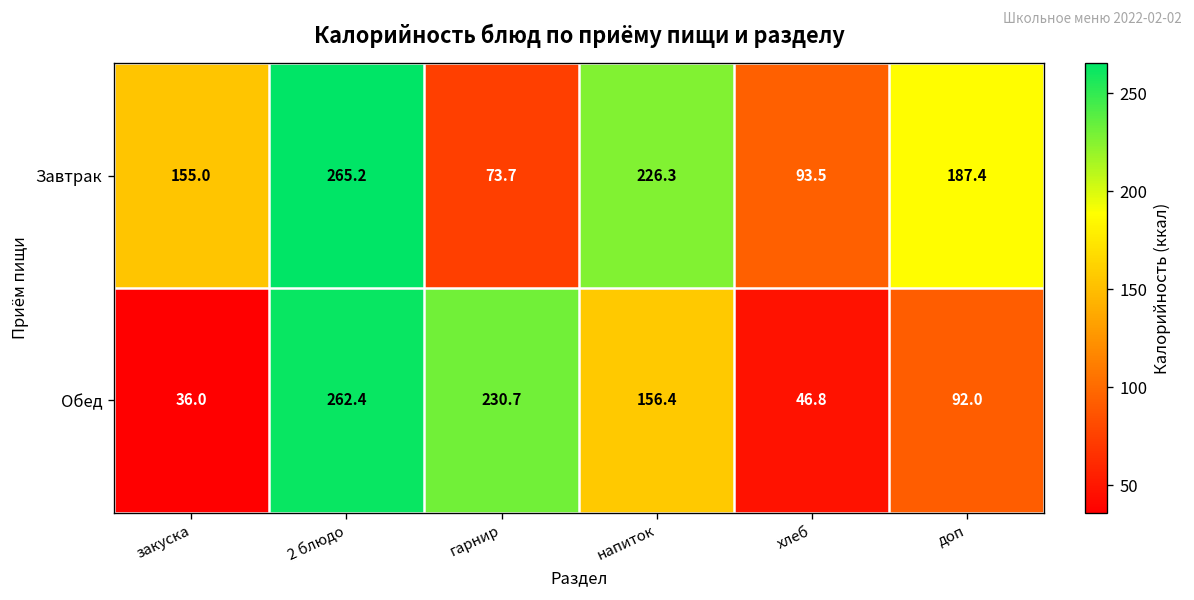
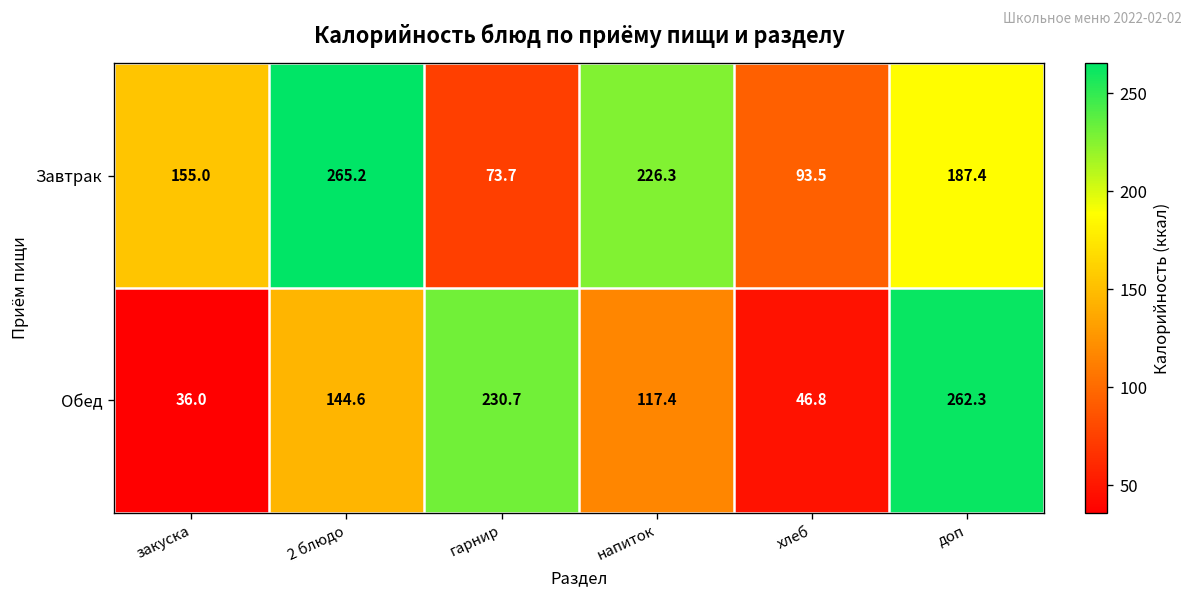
Обед, 2 блюдо: 262.4 -> 144.6
Обед, напиток: 156.4 -> 117.4
Обед, доп: 92.0 -> 262.3
